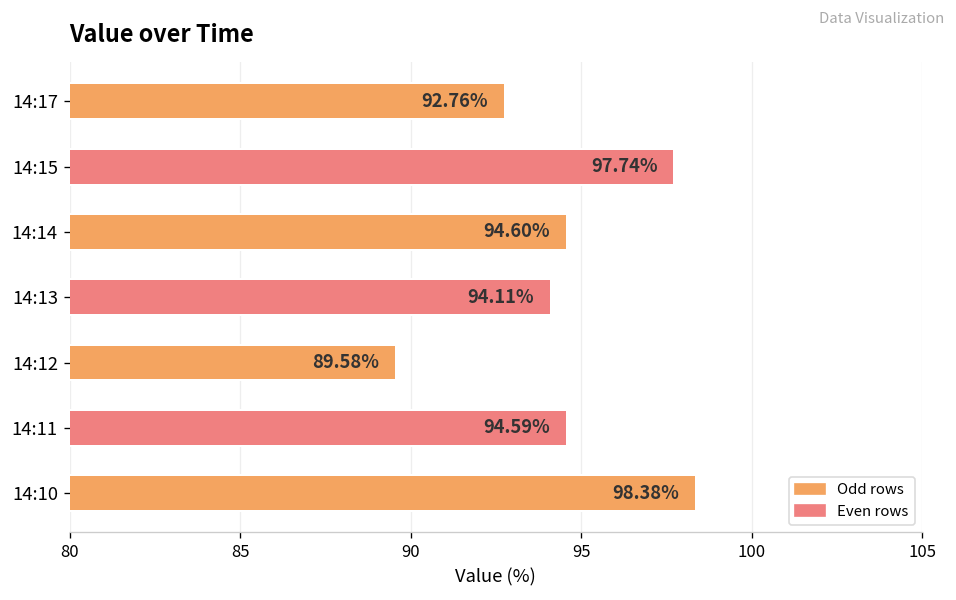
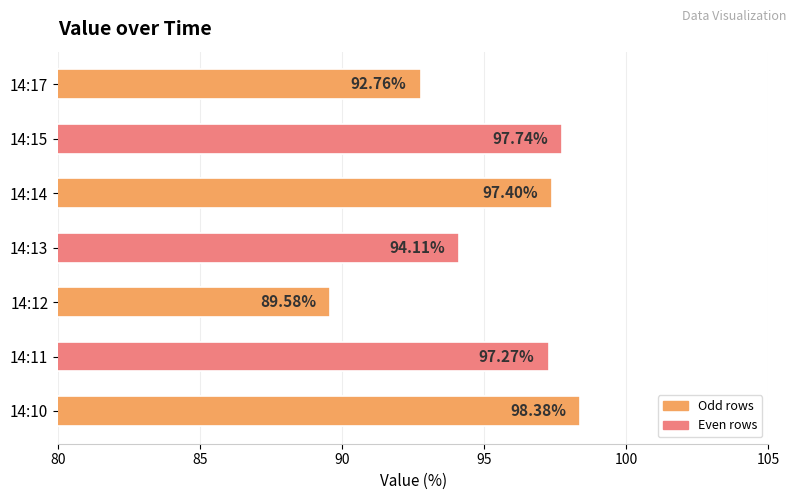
14:14: 94.60% -> 97.40%
14:11: 94.59% -> 97.27%
